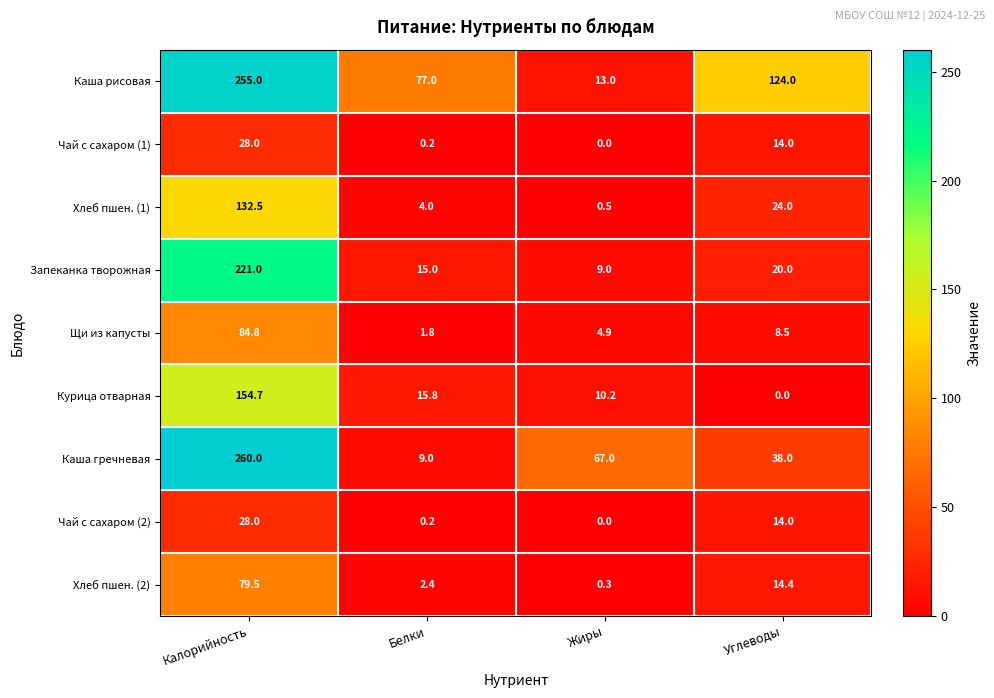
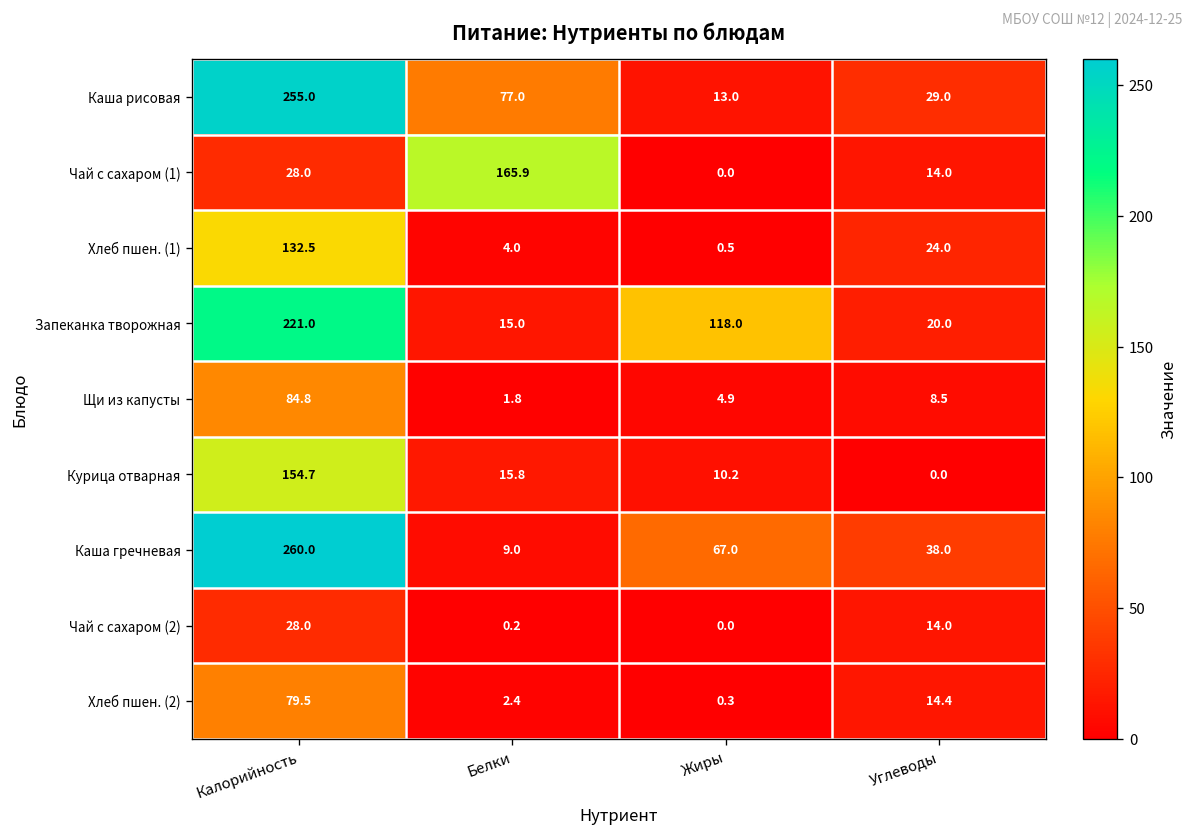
Каша рисовая, Углеводы: 124.0 -> 29.0
Чай с сахаром (1), Белки: 0.2 -> 165.9
Запеканка творожная, Жиры: 9.0 -> 118.0
